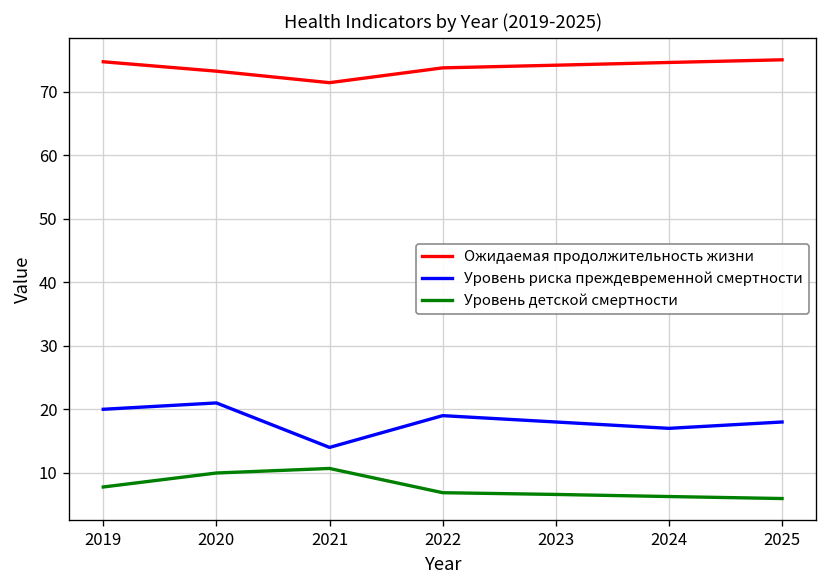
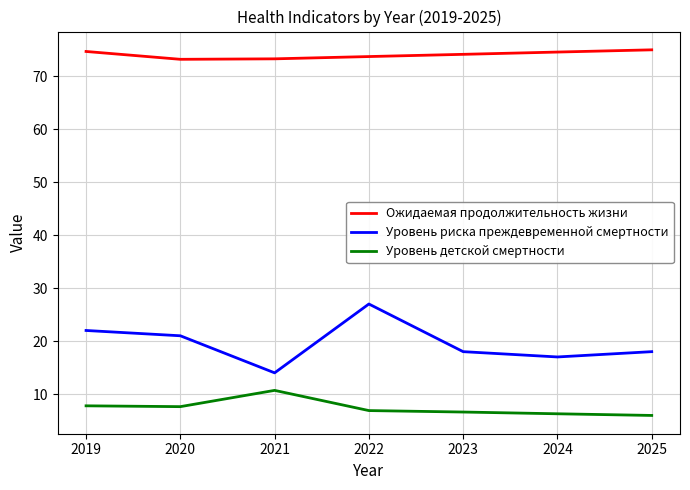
Уровень риска преждевременной смертности, 2019: 20 -> 22
Уровень детской смертности, 2020: 10 -> 8
Ожидаемая продолжительность жизни, 2021: 71 -> 73
Уровень риска преждевременной смертности, 2022: 19 -> 27
